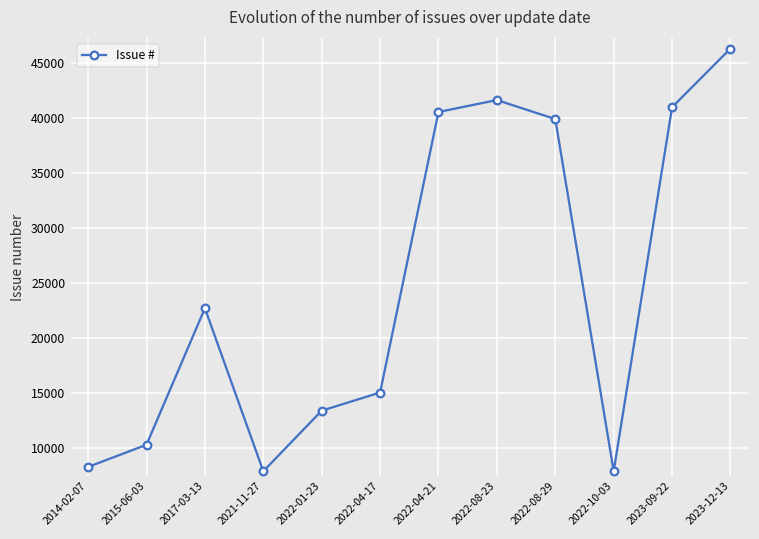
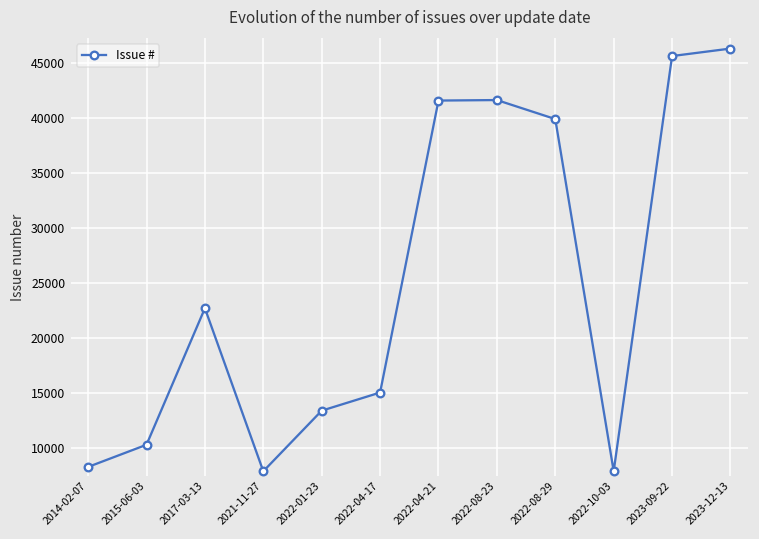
2022-04-21: 41000 -> 42000
2023-09-22: 41000 -> 46000
